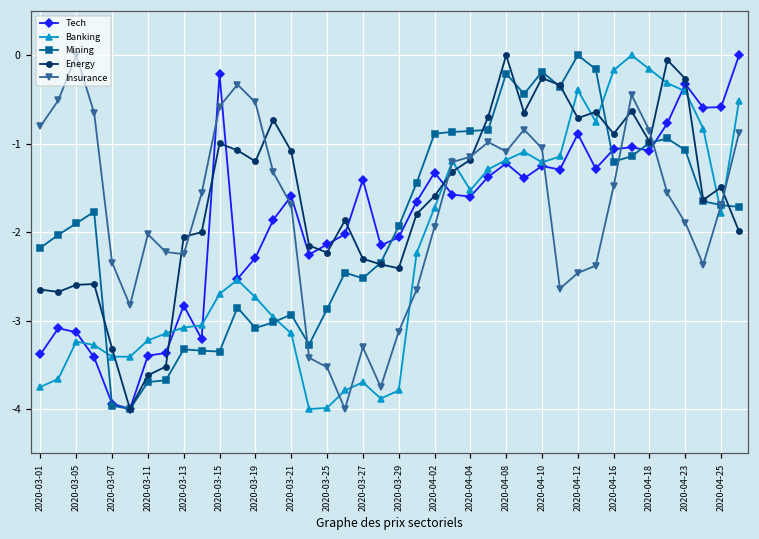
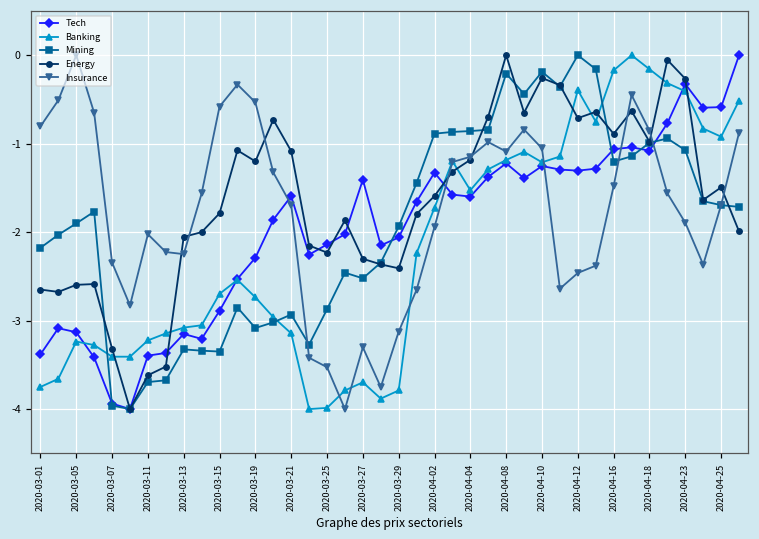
Tech, 2020-03-13: -2.8 -> -3.2
Tech, 2020-03-15: -0.2 -> -2.9
Energy, 2020-03-15: -1.0 -> -1.8
Tech, 2020-04-12: -0.9 -> -1.3
Banking, 2020-04-25: -1.8 -> -0.9
